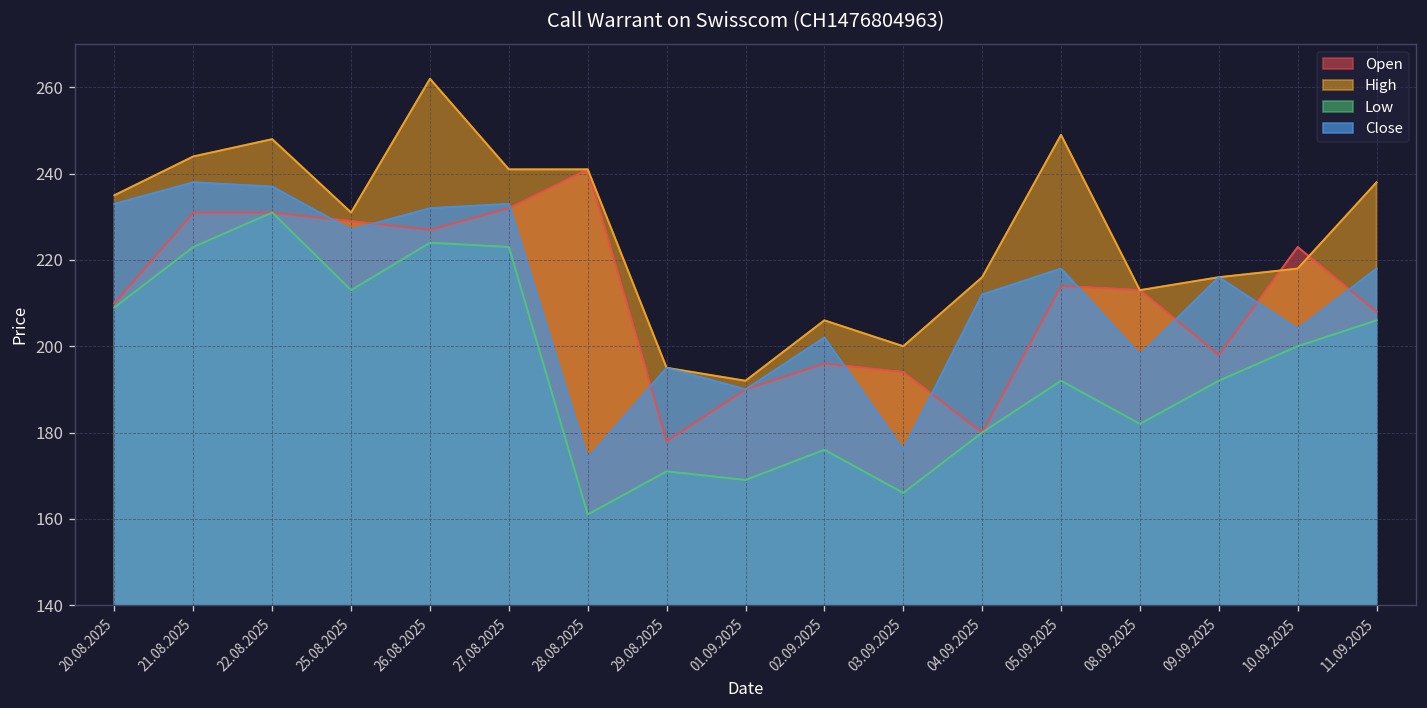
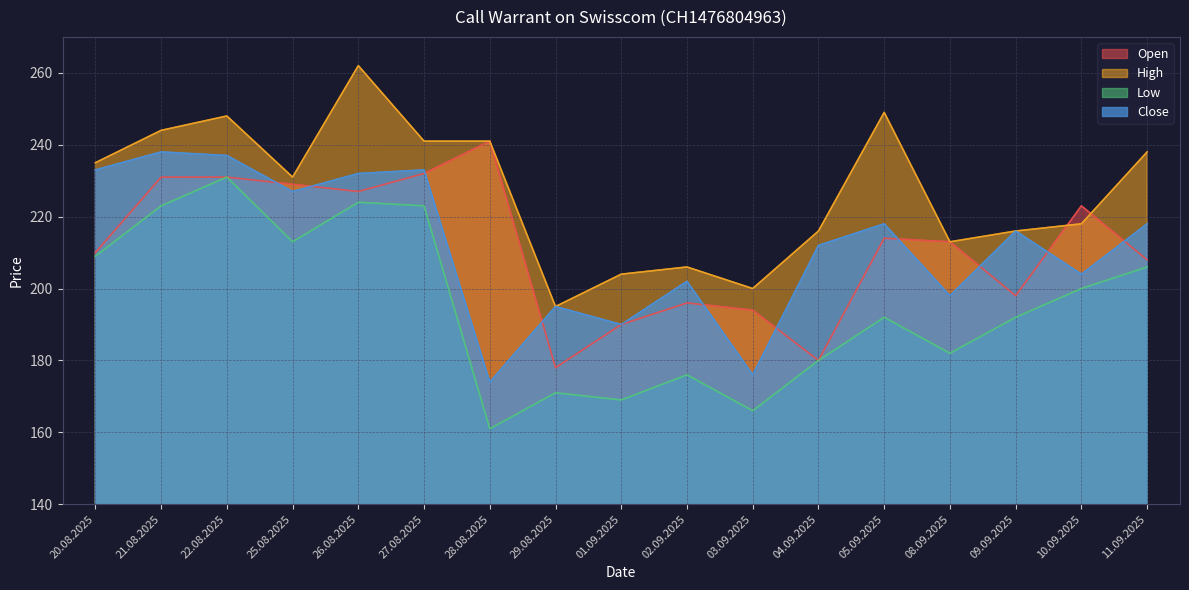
High, 01.09.2025: 192 -> 204
